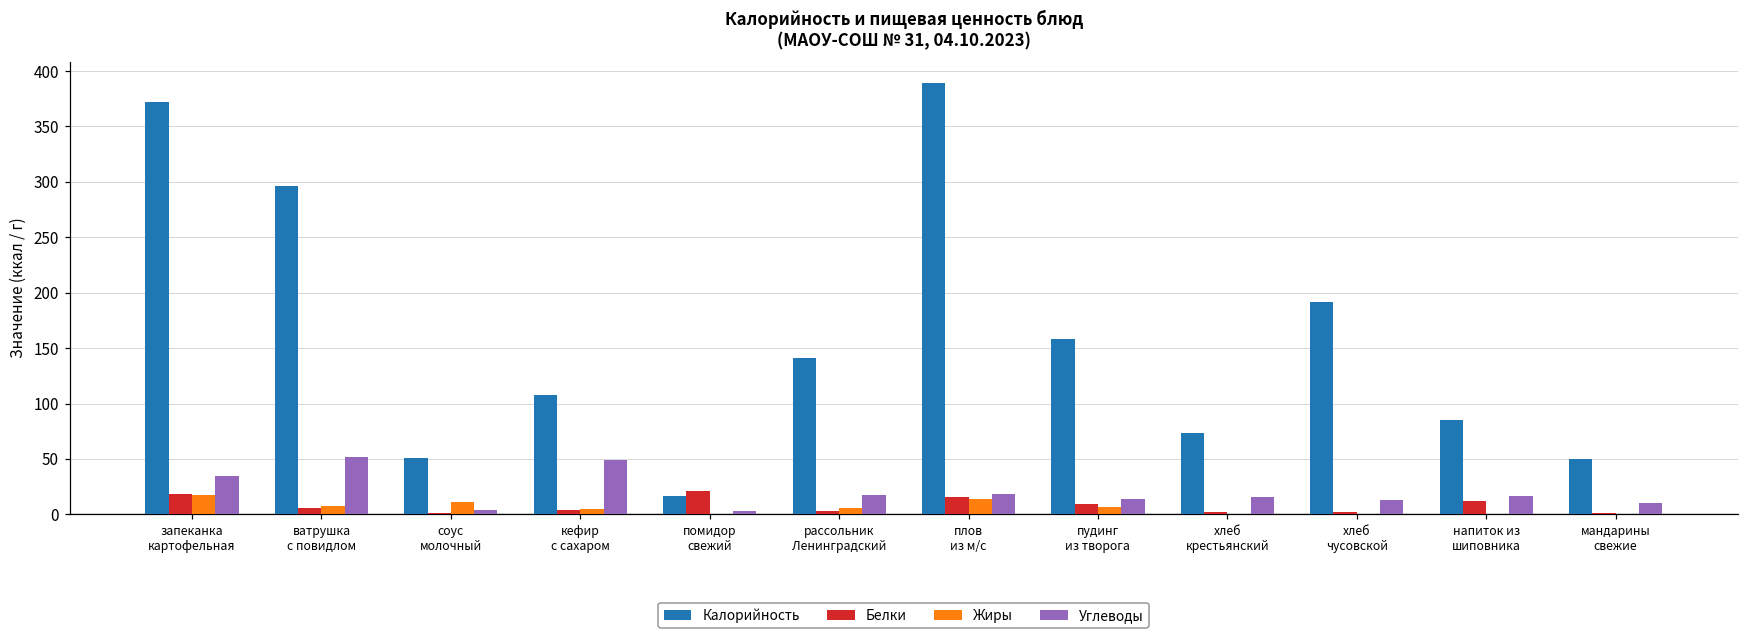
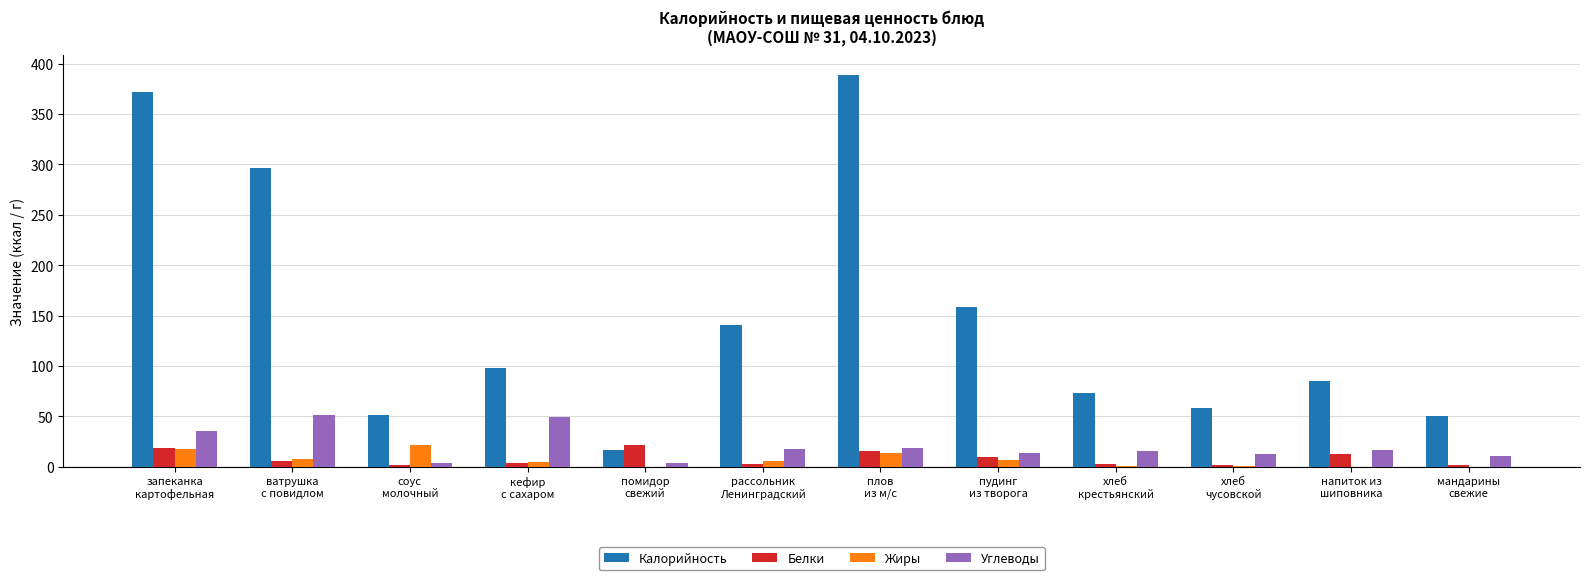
Жиры, соус молочный: 11 -> 21
Калорийность, кефир с сахаром: 108 -> 98
Калорийность, хлеб чусовской: 192 -> 58
